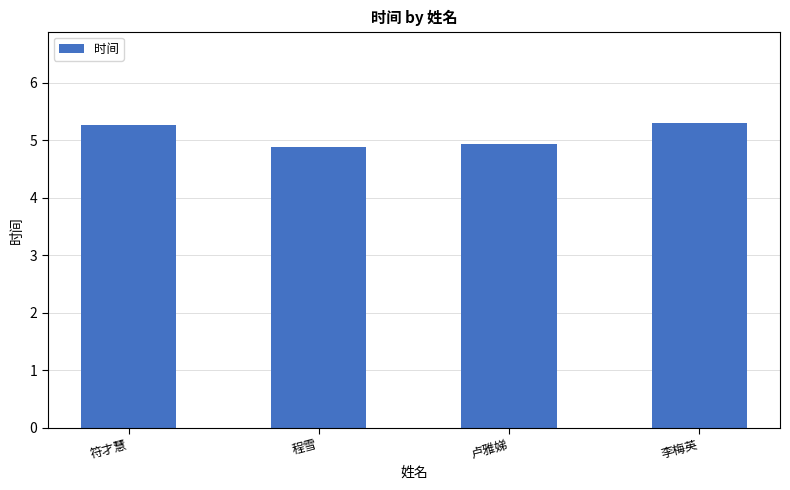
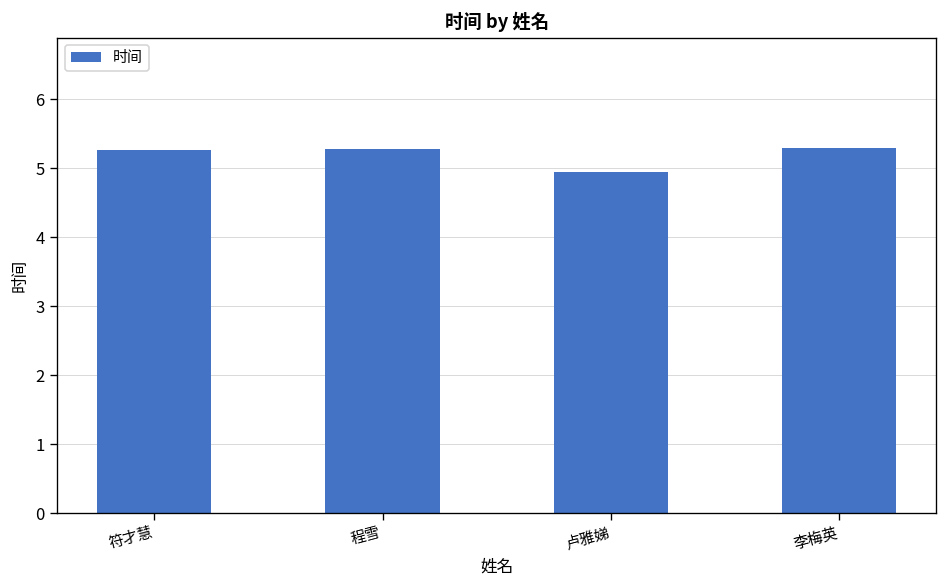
程雪: 4.9 -> 5.3
